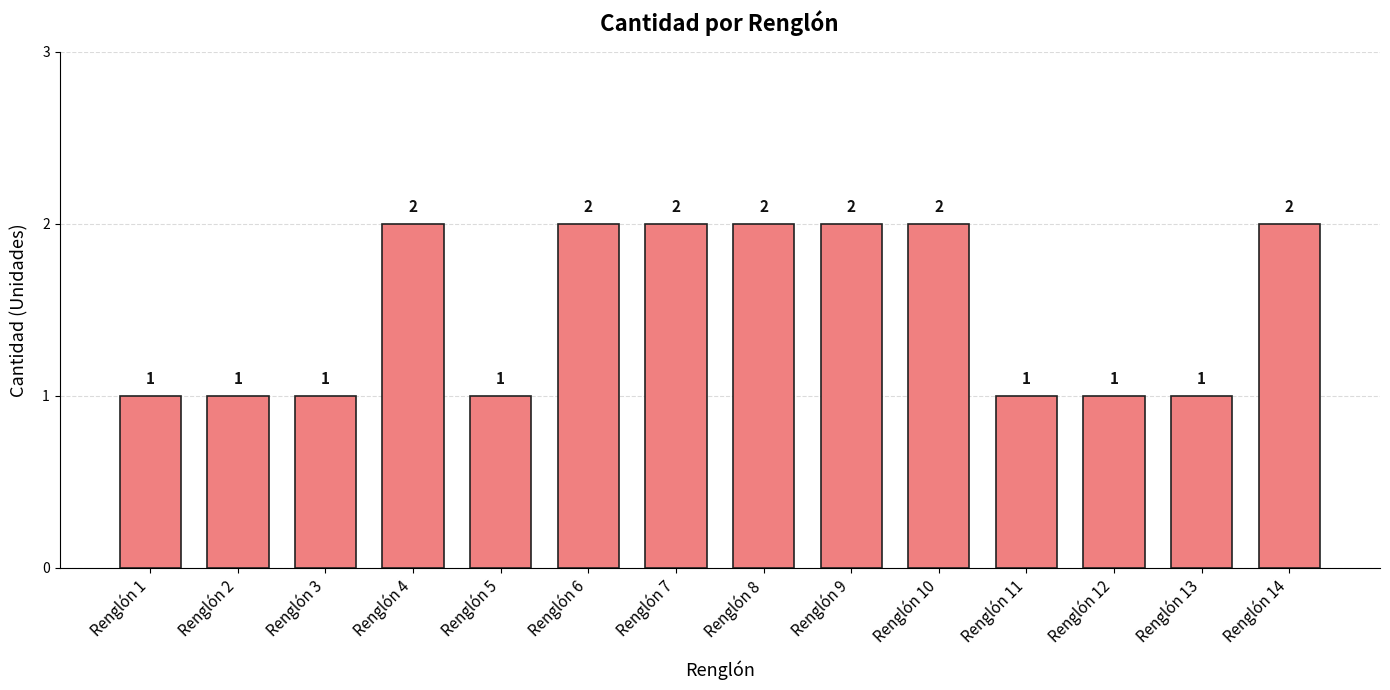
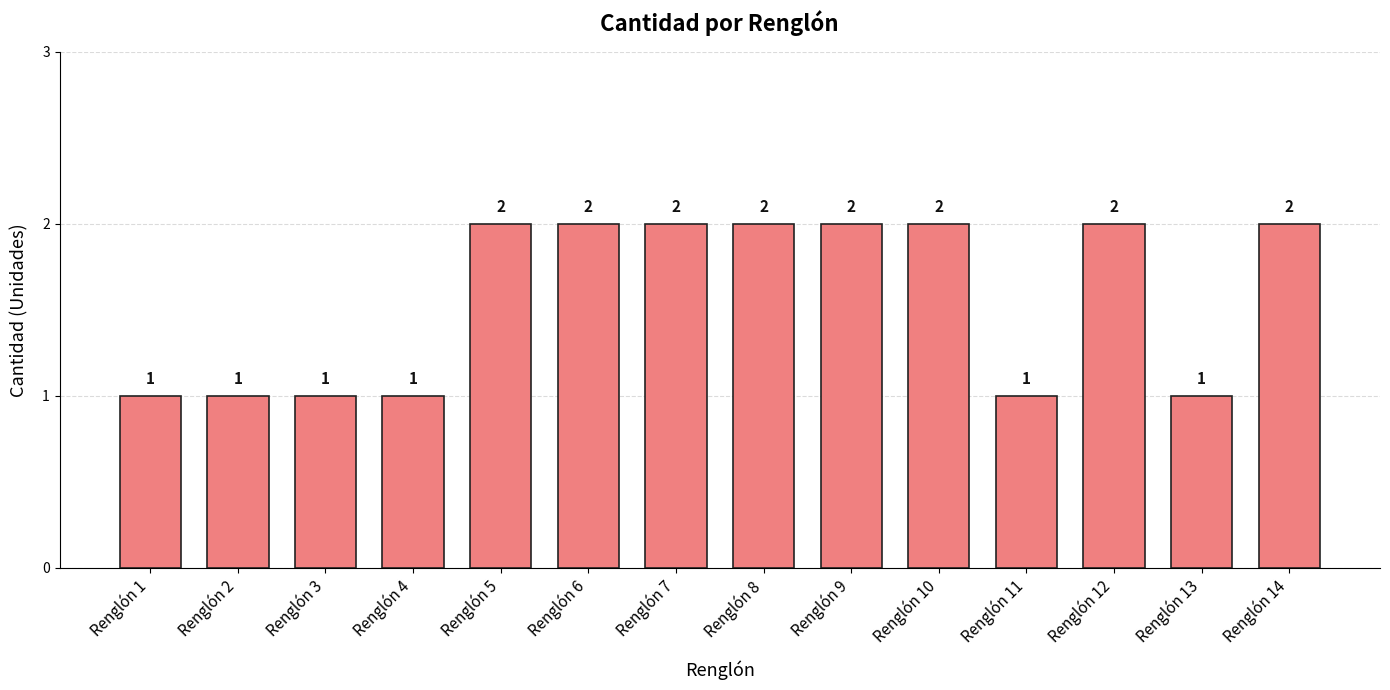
Renglón 4: 2 -> 1
Renglón 5: 1 -> 2
Renglón 12: 1 -> 2
